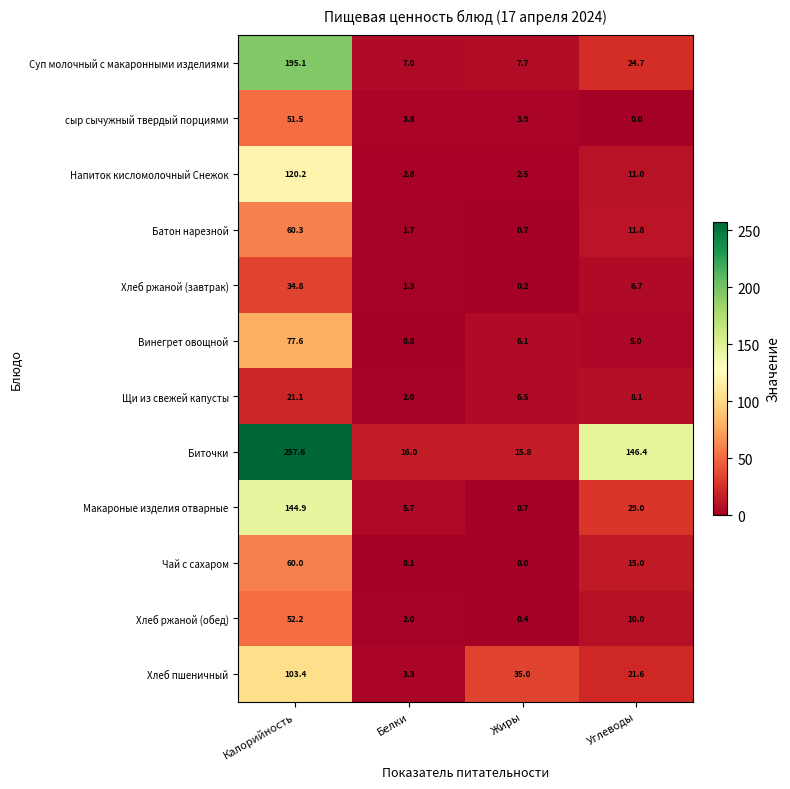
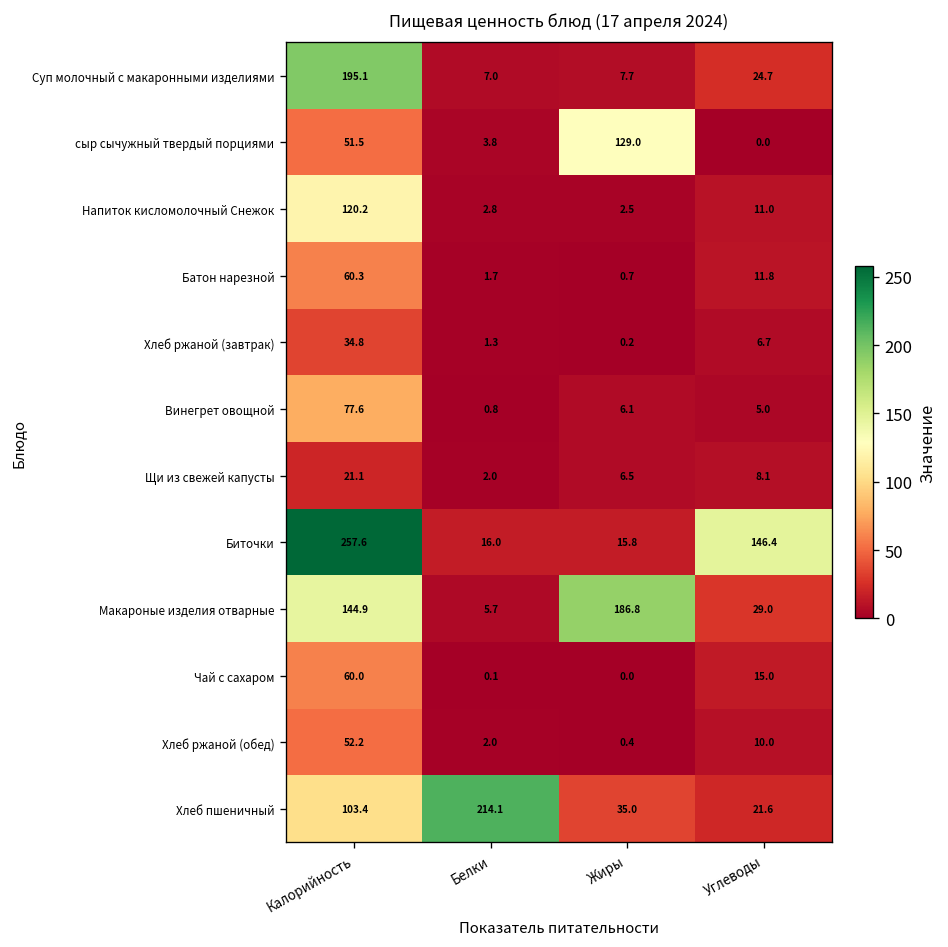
сыр сычужный твердый порциями, Жиры: 3.9 -> 129.0
Макароные изделия отварные, Жиры: 0.7 -> 186.8
Хлеб пшеничный, Белки: 3.3 -> 214.1
